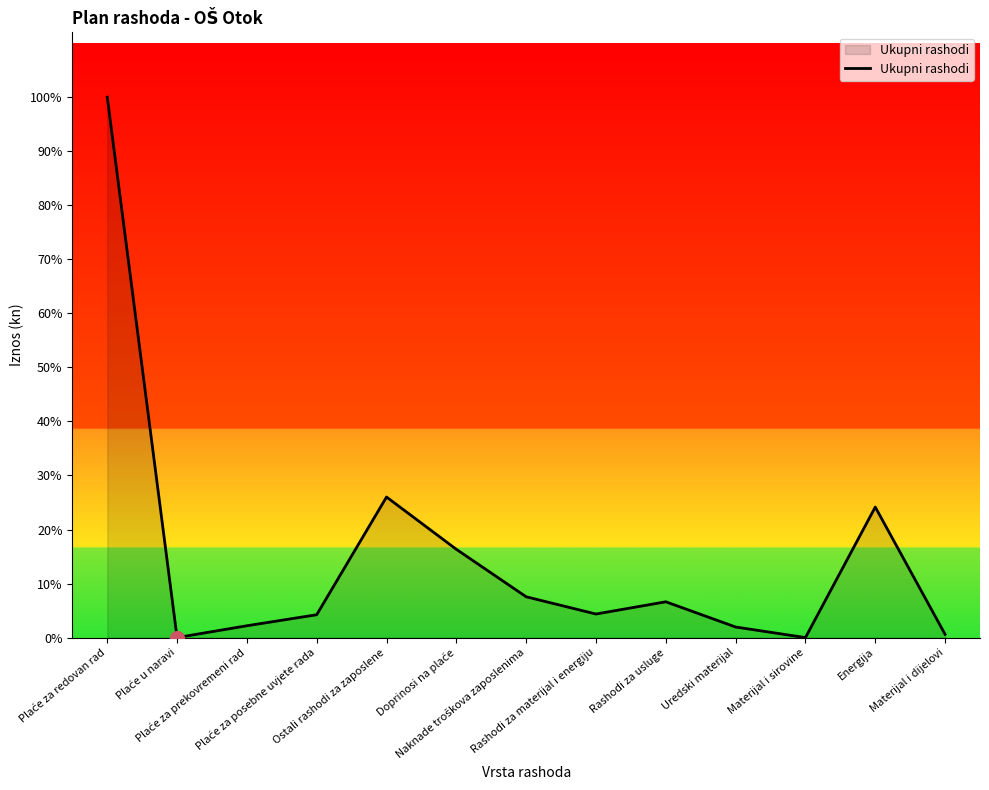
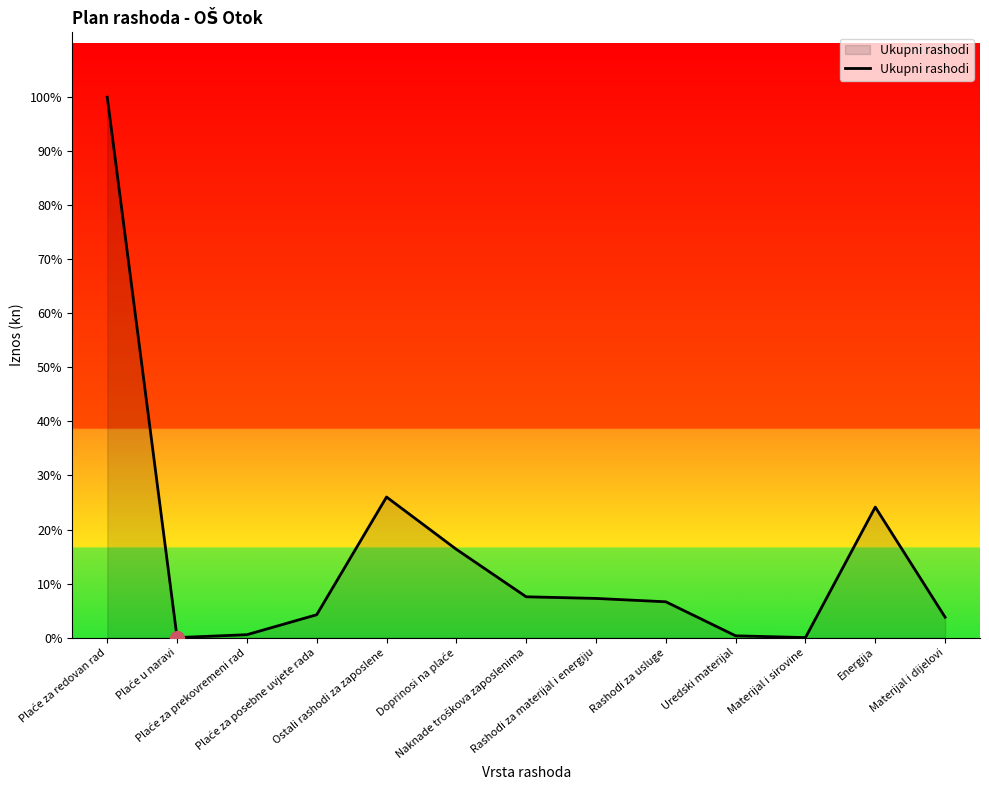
Ukupni rashodi, Plaće za prekovremeni rad: 2% -> 1%
Ukupni rashodi, Rashodi za materijal i energiju: 4% -> 7%
Ukupni rashodi, Uredski materijal: 2% -> 0%
Ukupni rashodi, Materijal i dijelovi: 1% -> 4%
